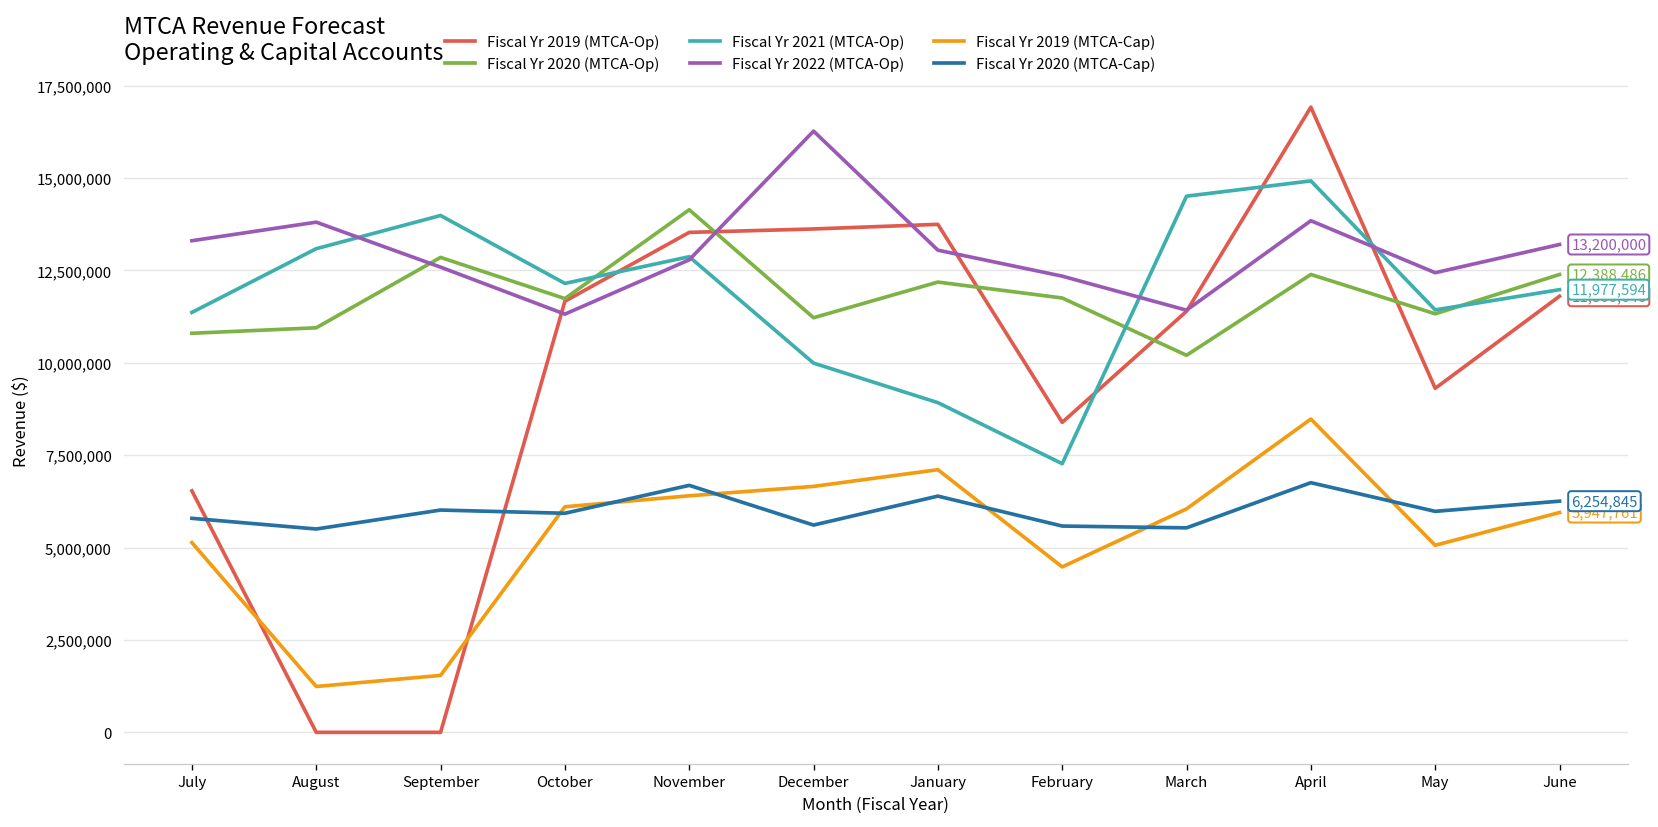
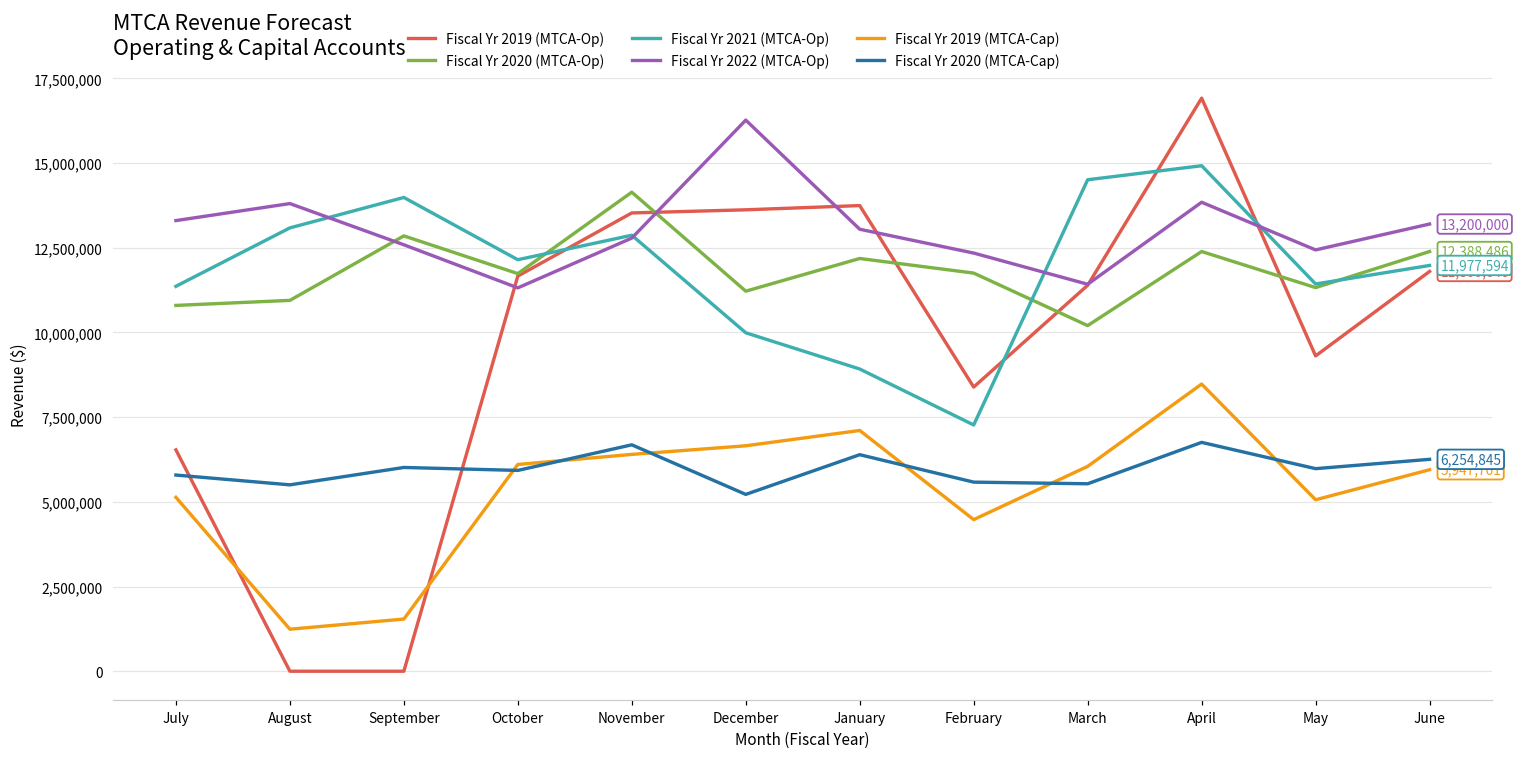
Fiscal Yr 2020 (MTCA-Cap), December: 5,600,000 -> 5,200,000
